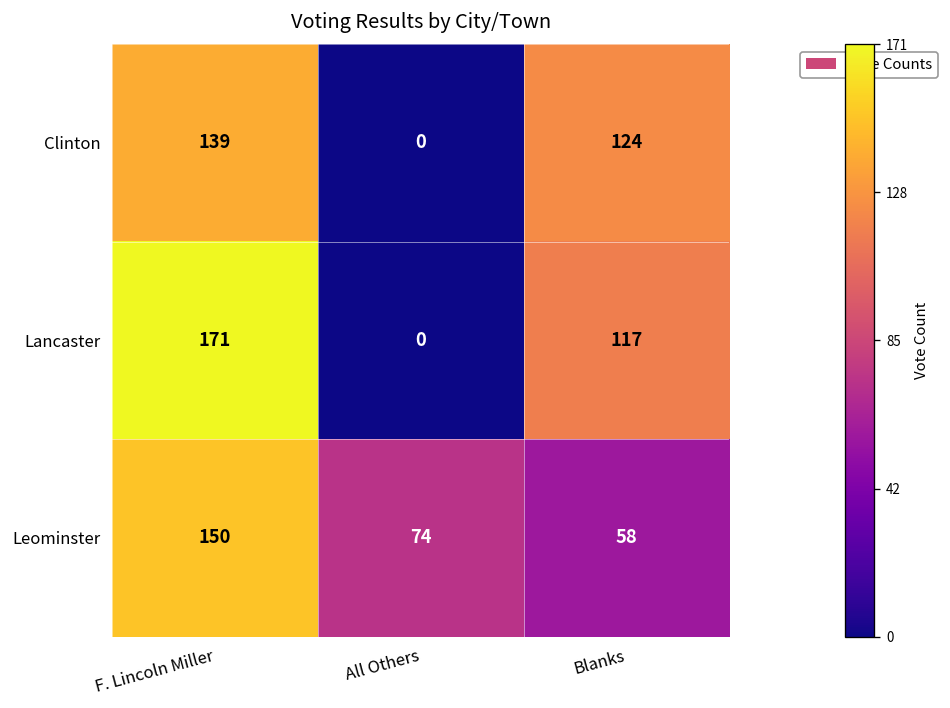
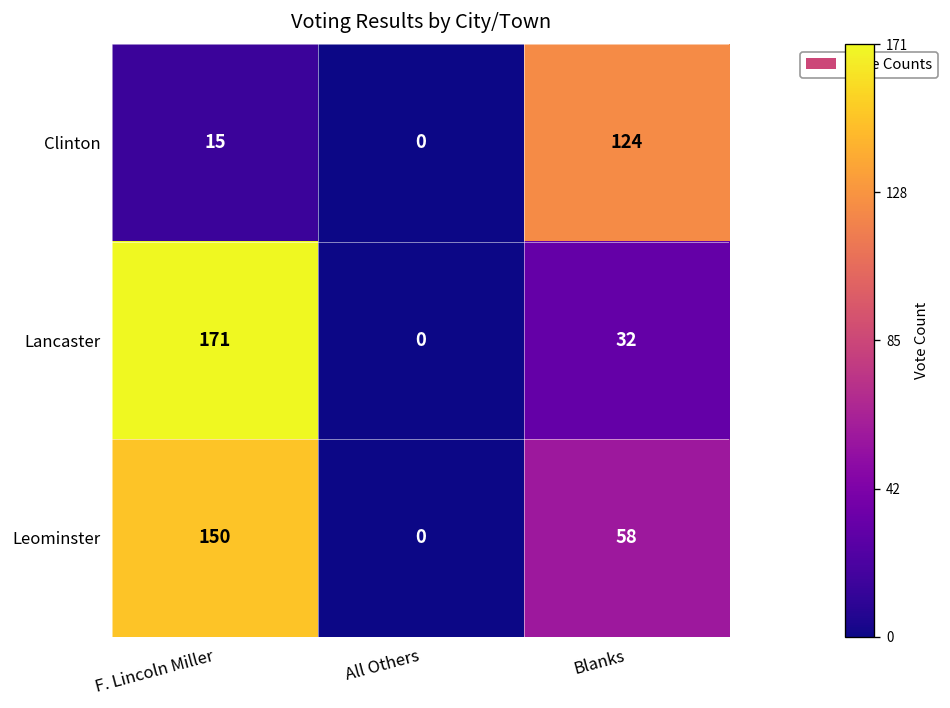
Clinton, F. Lincoln Miller: 139 -> 15
Lancaster, Blanks: 117 -> 32
Leominster, All Others: 74 -> 0
